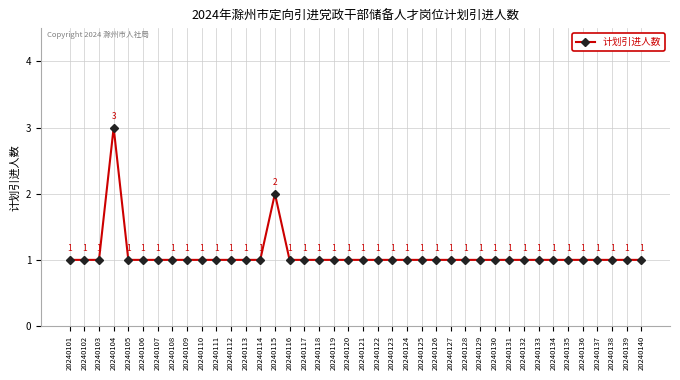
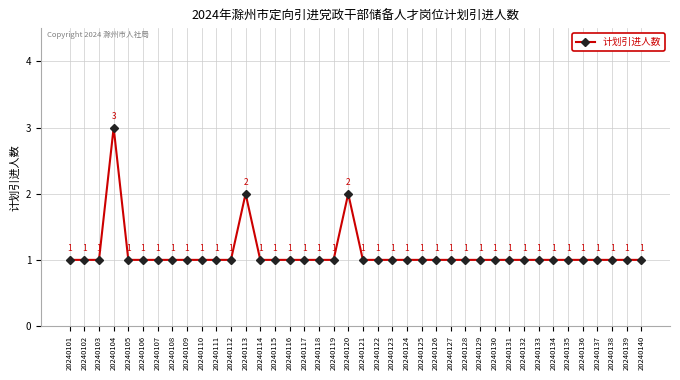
20240113: 1 -> 2
20240115: 2 -> 1
20240120: 1 -> 2
